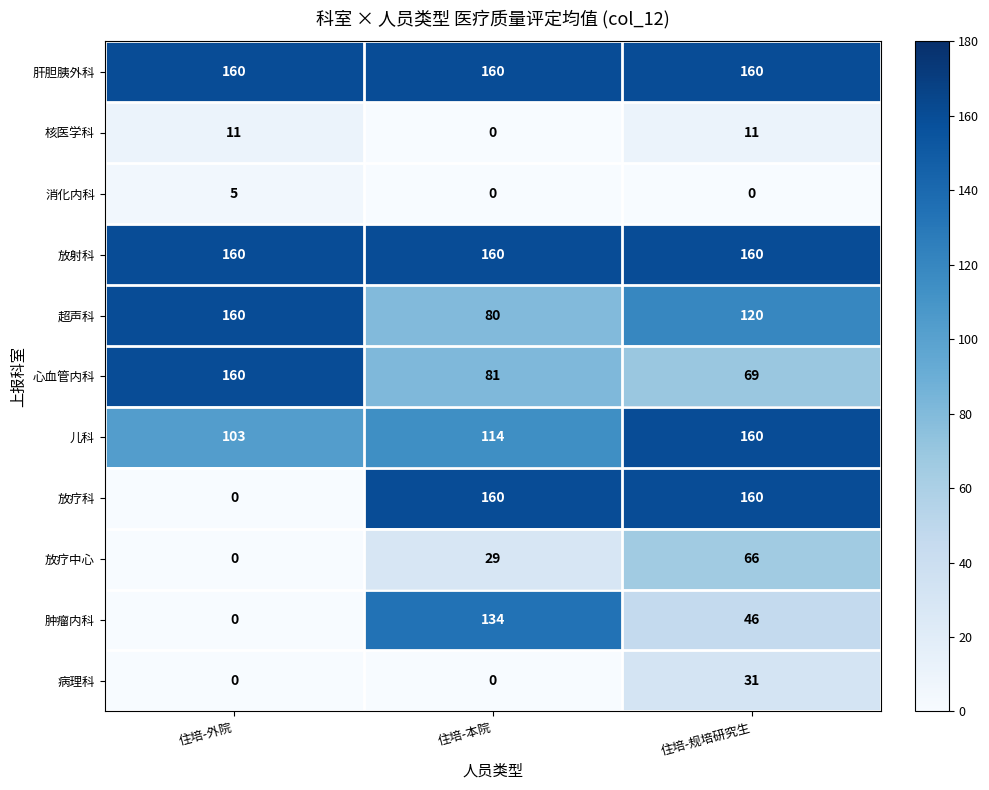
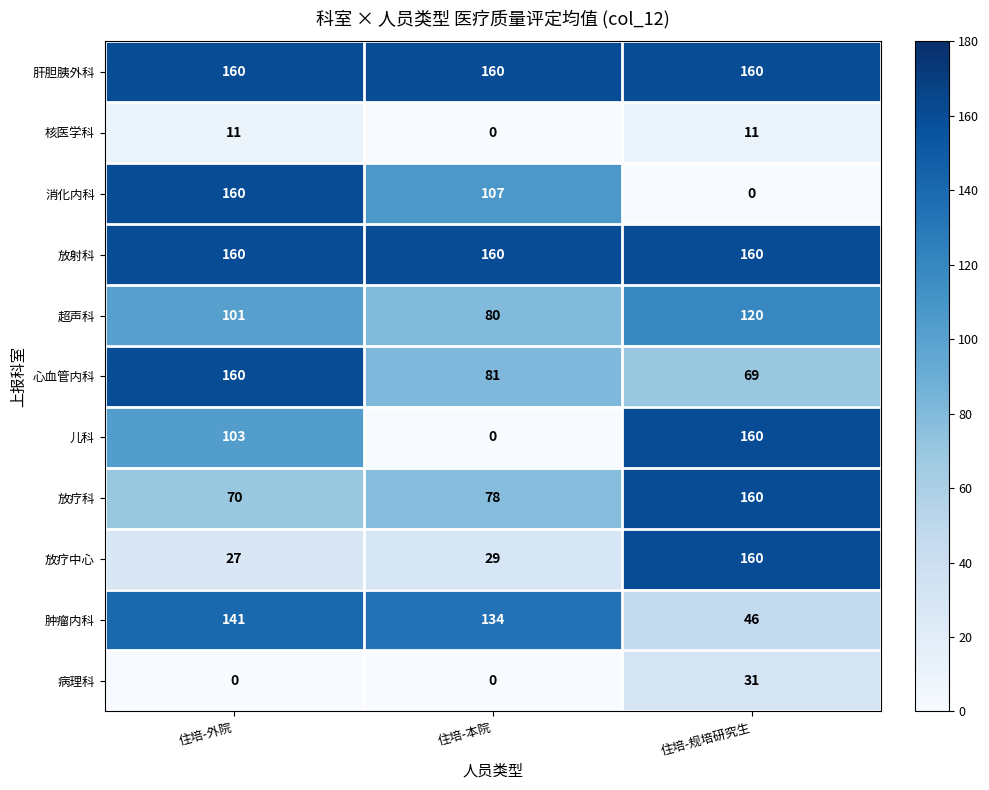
消化内科, 住培-外院: 5 -> 160
消化内科, 住培-本院: 0 -> 107
超声科, 住培-外院: 160 -> 101
儿科, 住培-本院: 114 -> 0
放疗科, 住培-外院: 0 -> 70
放疗科, 住培-本院: 160 -> 78
放疗中心, 住培-外院: 0 -> 27
放疗中心, 住培-规培研究生: 66 -> 160
肿瘤内科, 住培-外院: 0 -> 141
